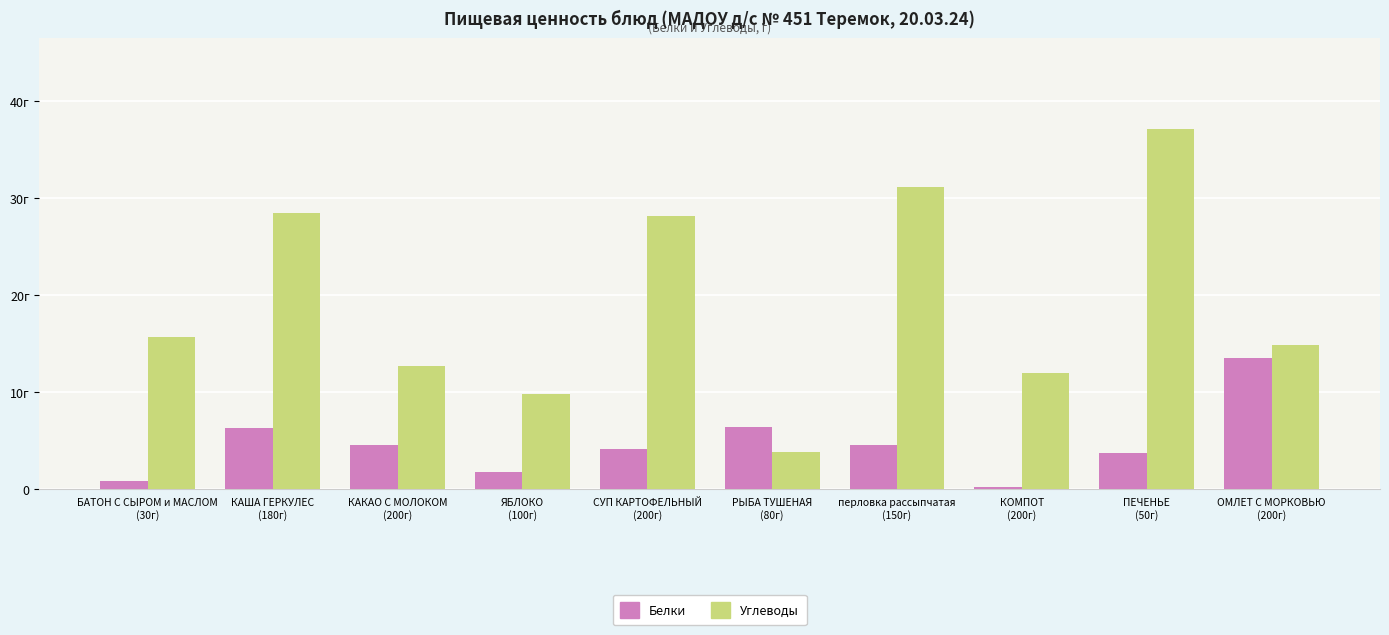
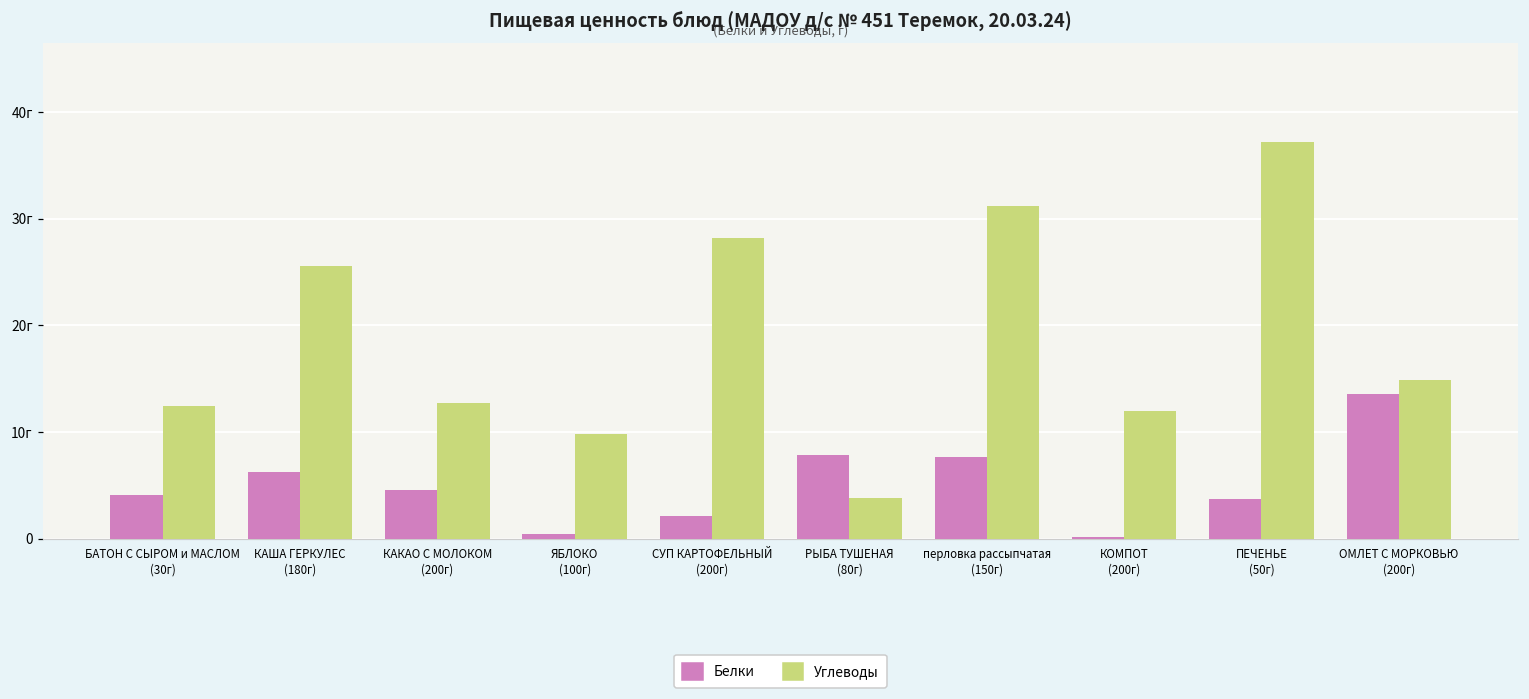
Белки, БАТОН С СЫРОМ и МАСЛОМ (30г): 1г -> 4г
Углеводы, БАТОН С СЫРОМ и МАСЛОМ (30г): 16г -> 12г
Углеводы, КАША ГЕРКУЛЕС (180г): 29г -> 26г
Белки, ЯБЛОКО (100г): 2г -> 0г
Белки, СУП КАРТОФЕЛЬНЫЙ (200г): 4г -> 2г
Белки, РЫБА ТУШЕНАЯ (80г): 6г -> 8г
Белки, перловка рассыпчатая (150г): 5г -> 8г
